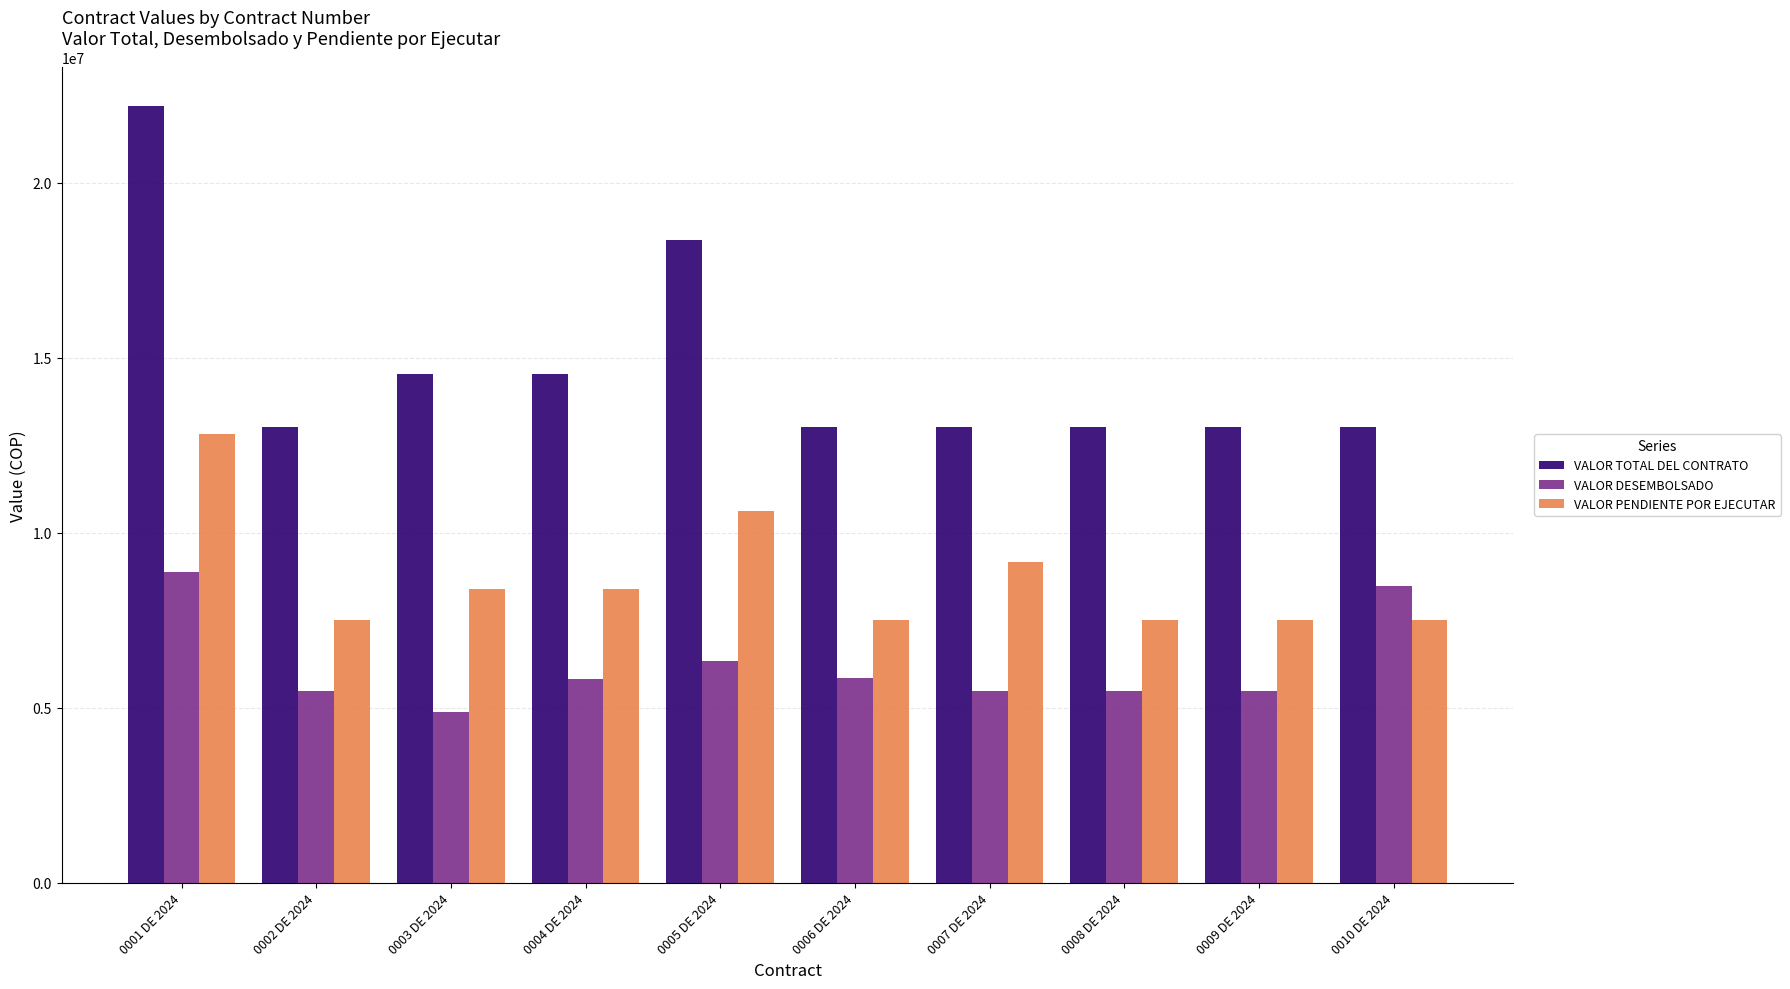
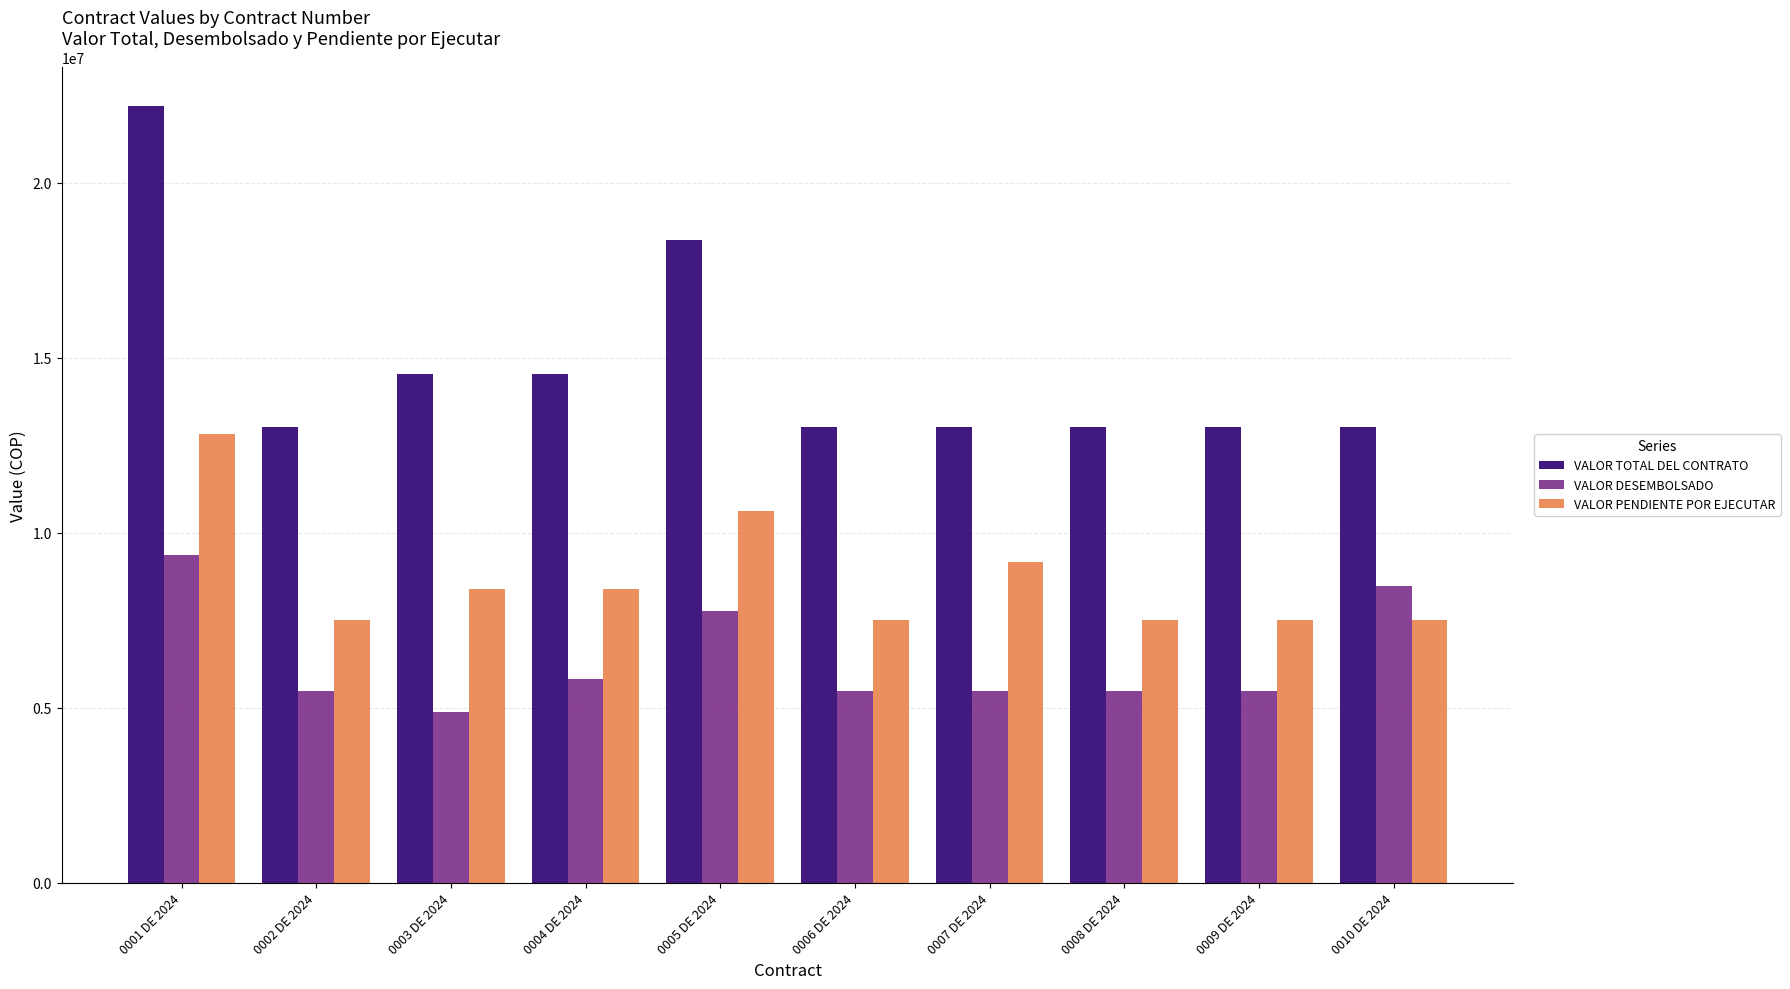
VALOR DESEMBOLSADO, 0001 DE 2024: 8900000 -> 9400000
VALOR DESEMBOLSADO, 0005 DE 2024: 6300000 -> 7800000
VALOR DESEMBOLSADO, 0006 DE 2024: 5900000 -> 5500000
